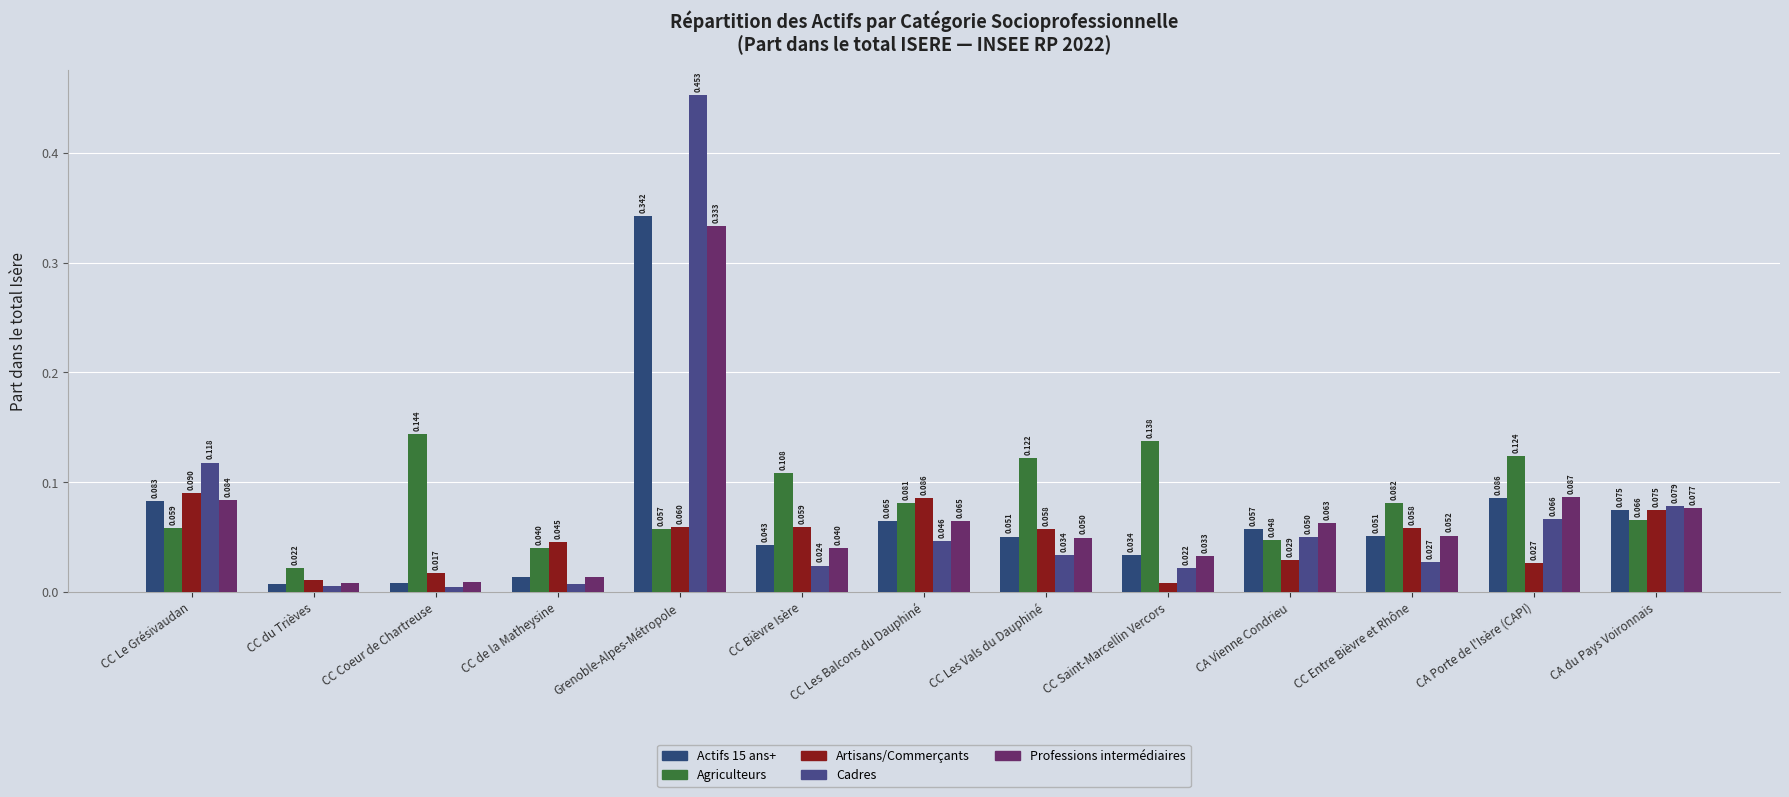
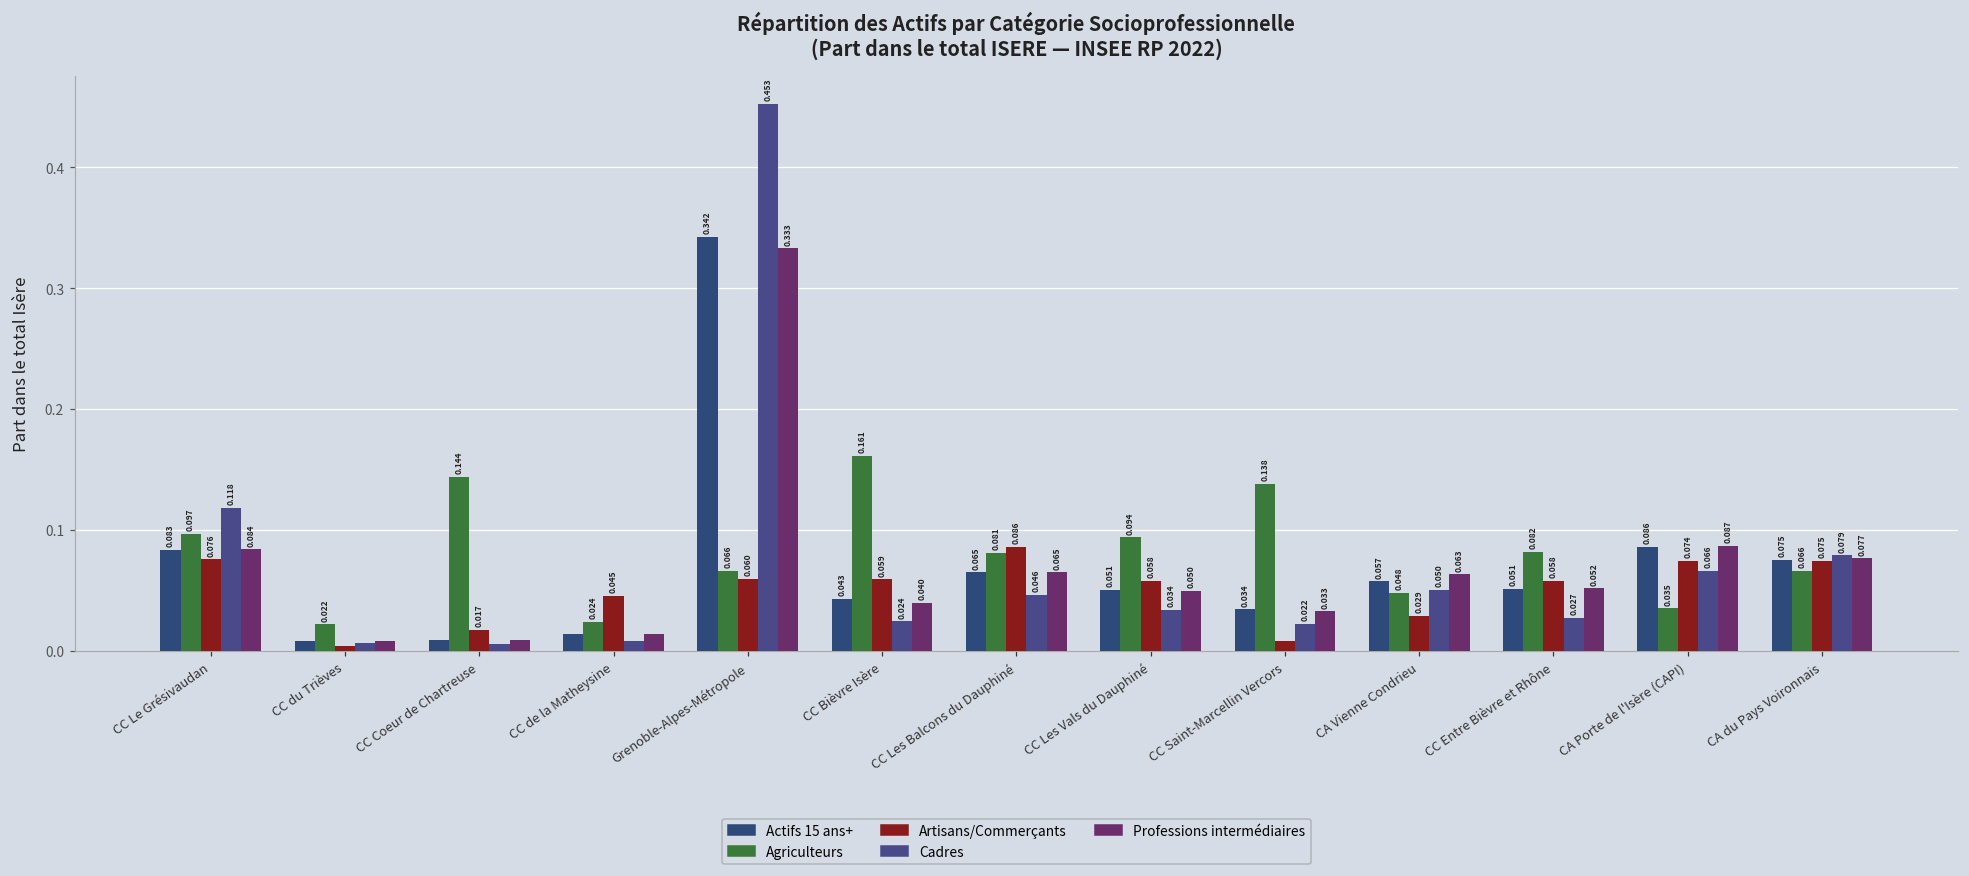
Agriculteurs, CC Le Grésivaudan: 0.059 -> 0.097
Artisans/Commerçants, CC Le Grésivaudan: 0.090 -> 0.076
Artisans/Commerçants, CC du Trièves: 0.012 -> 0.004
Agriculteurs, CC de la Matheysine: 0.040 -> 0.024
Agriculteurs, Grenoble-Alpes-Métropole: 0.057 -> 0.066
Agriculteurs, CC Bièvre Isère: 0.108 -> 0.161
Agriculteurs, CC Les Vals du Dauphiné: 0.122 -> 0.094
Agriculteurs, CA Porte de l'Isère (CAPI): 0.124 -> 0.035
Artisans/Commerçants, CA Porte de l'Isère (CAPI): 0.027 -> 0.074
